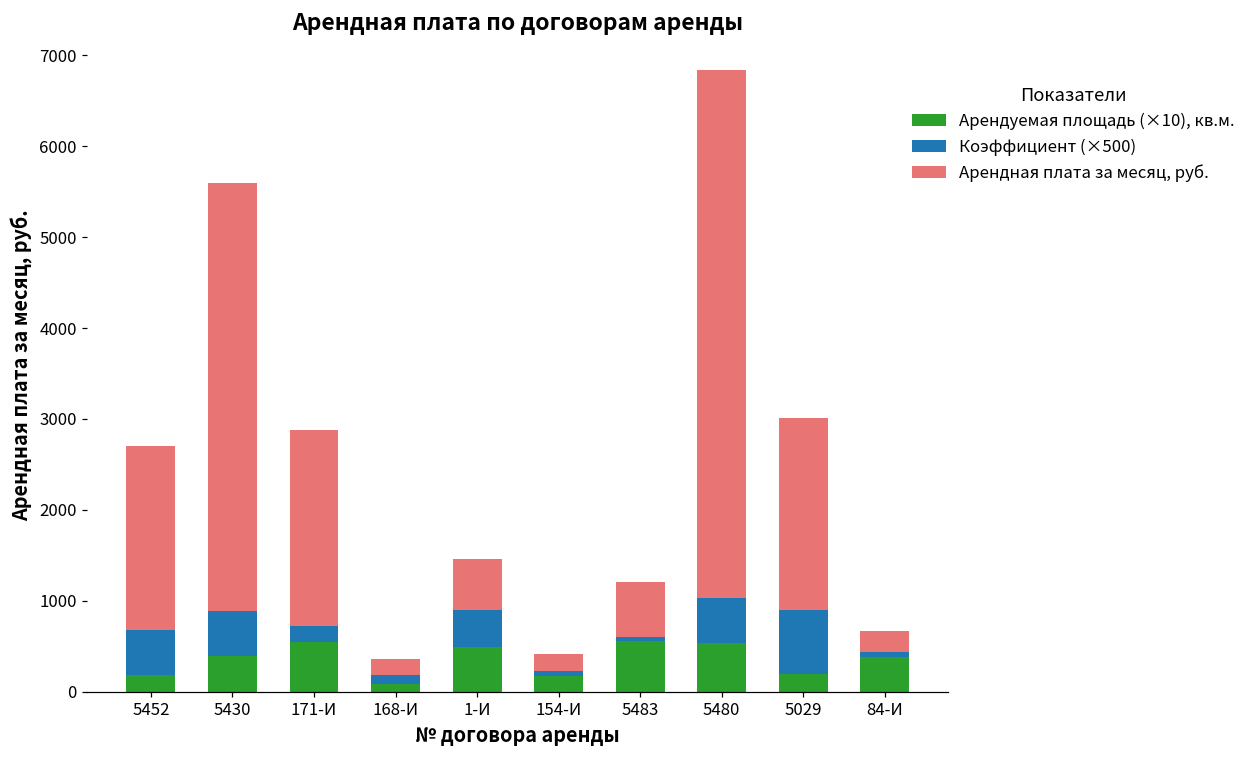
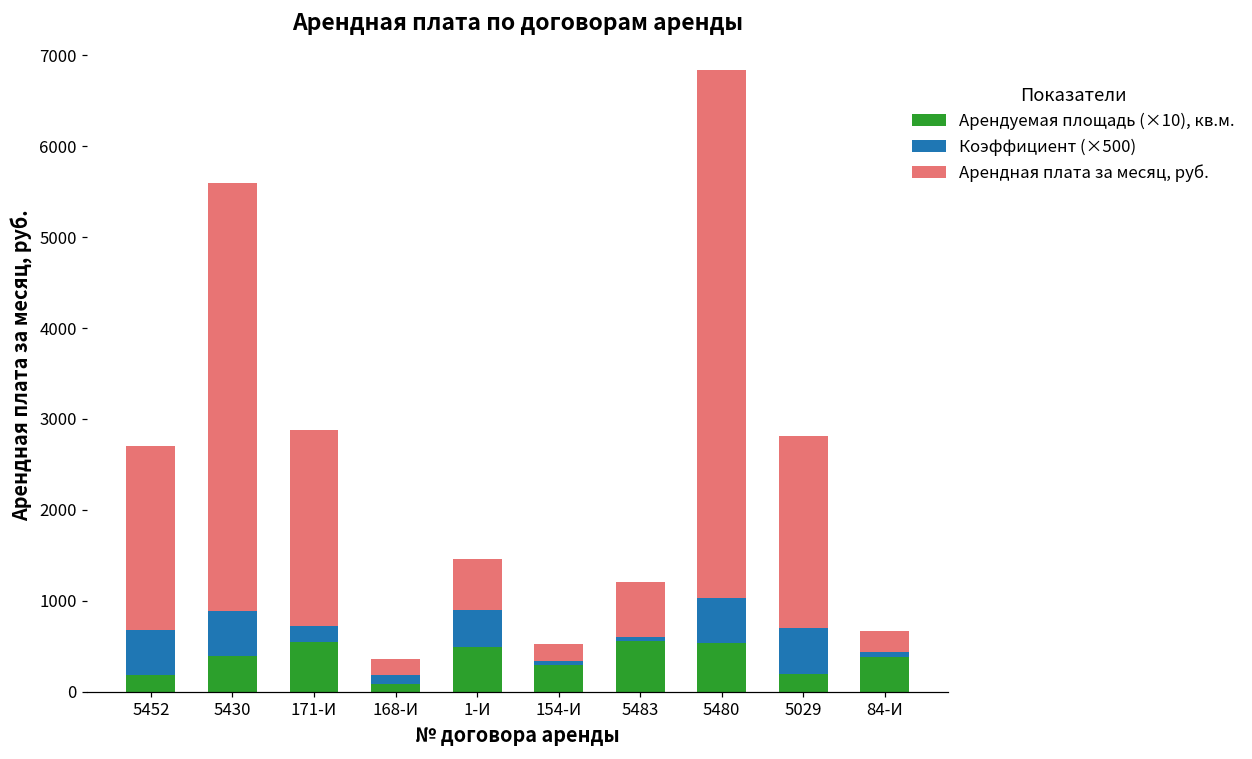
Арендуемая площадь (×10), кв.м., 154-И: 200 -> 300
Коэффициент (×500), 5029: 700 -> 500
